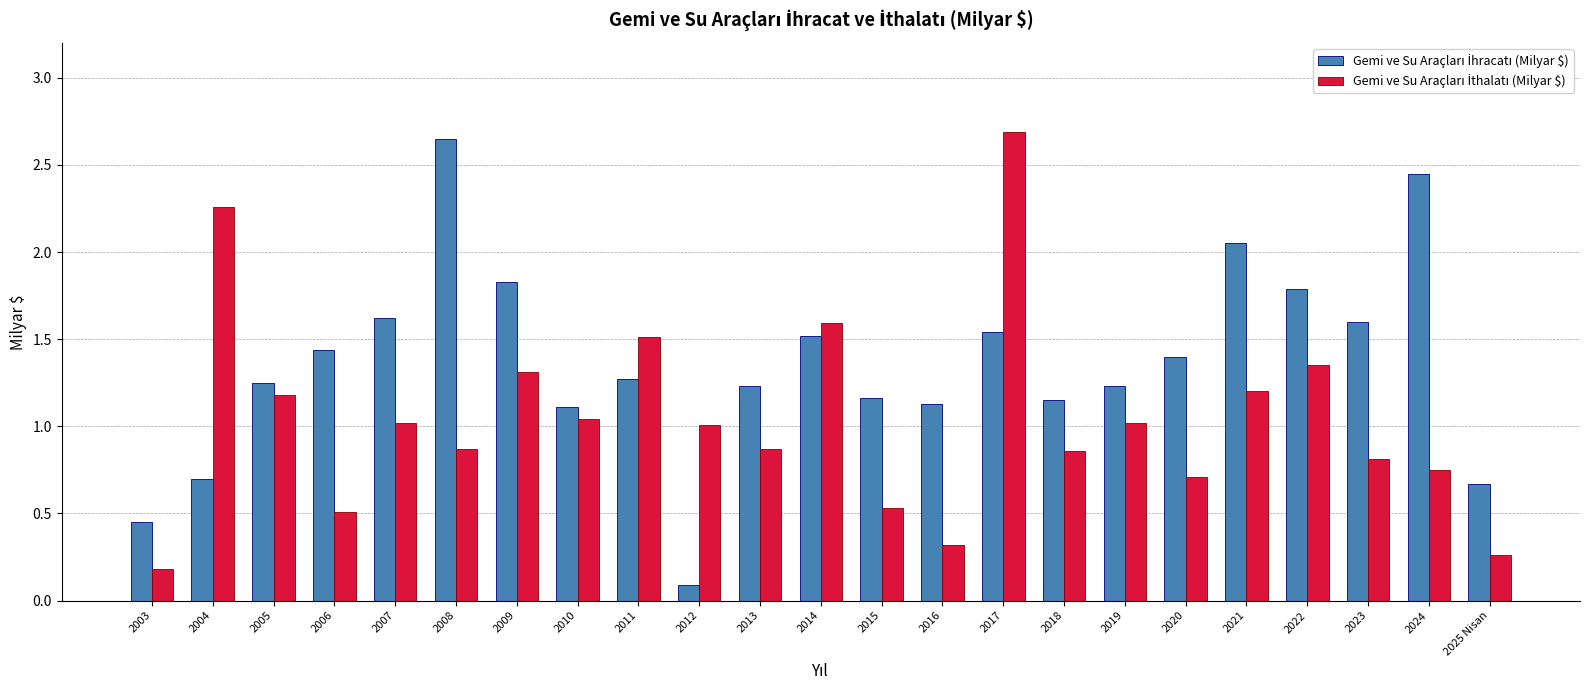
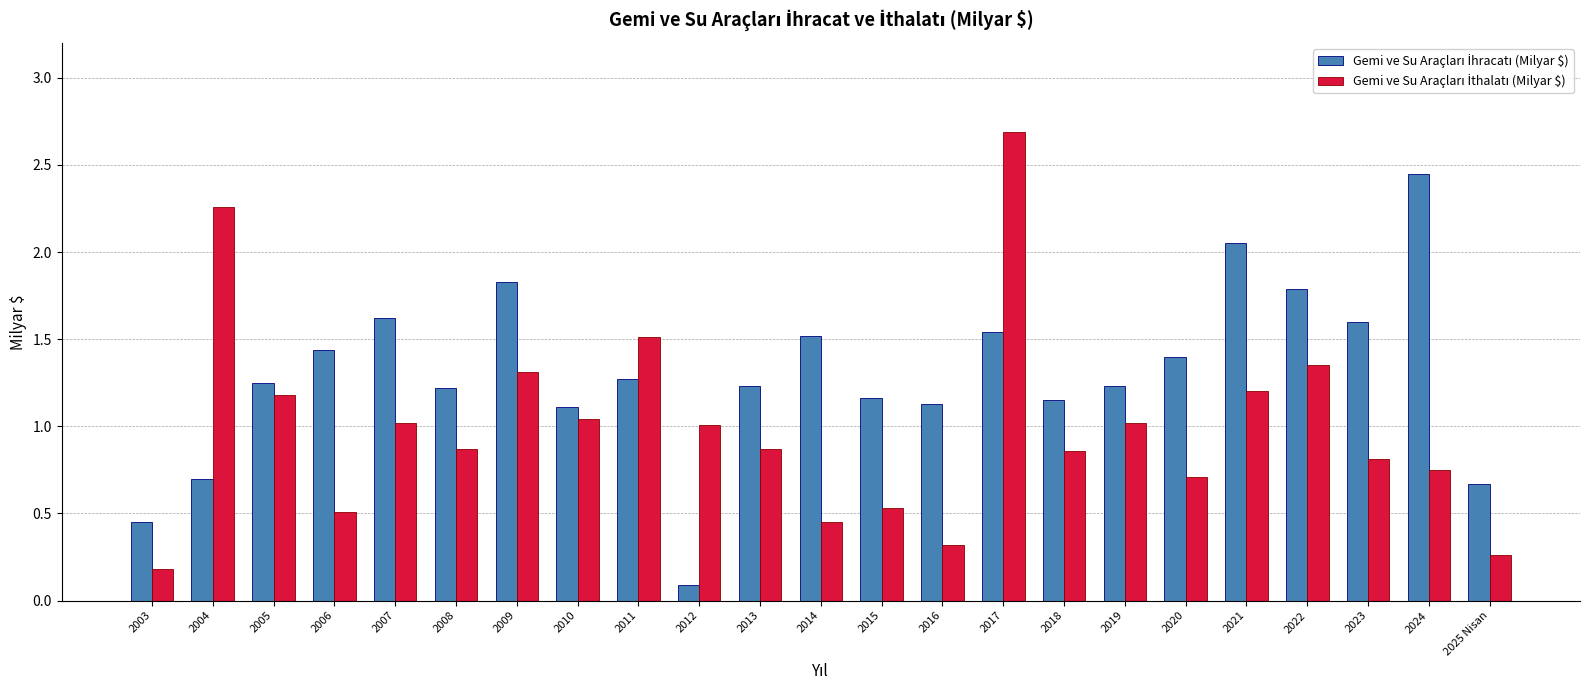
Gemi ve Su Araçları İhracatı (Milyar $), 2008: 2.65 -> 1.22
Gemi ve Su Araçları İthalatı (Milyar $), 2014: 1.59 -> 0.45
